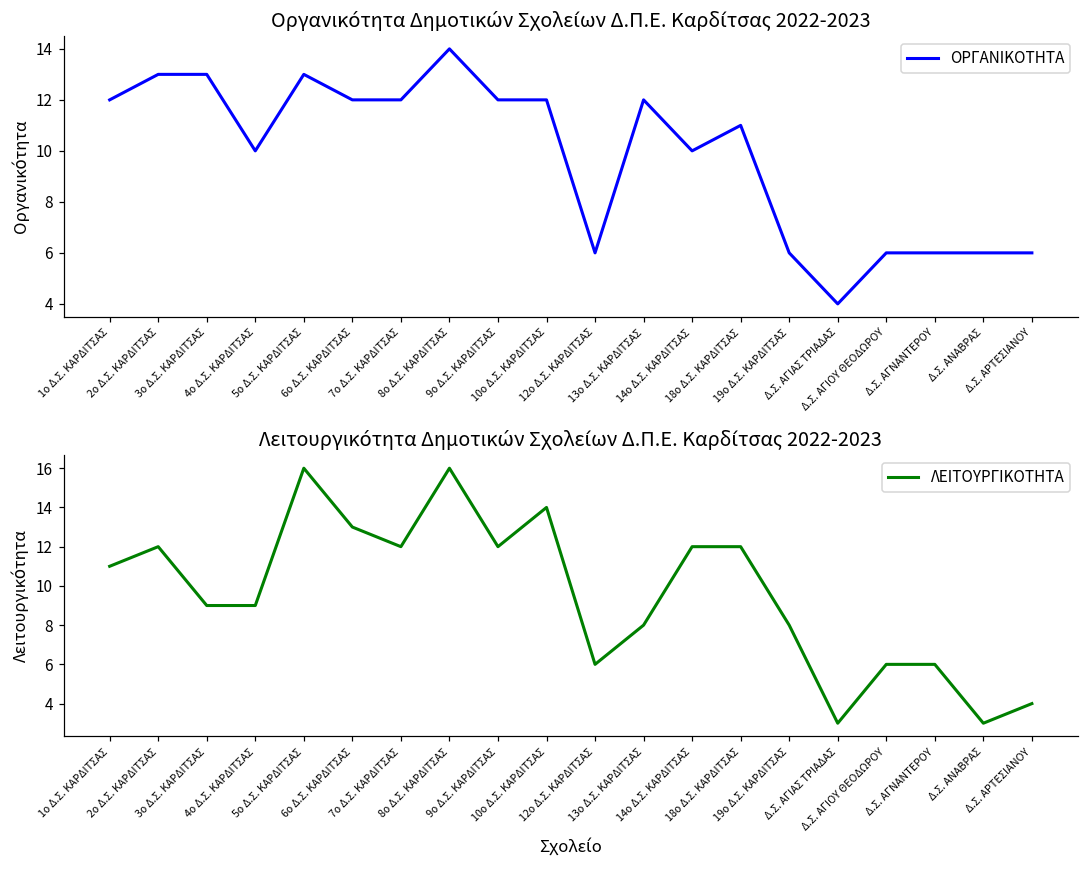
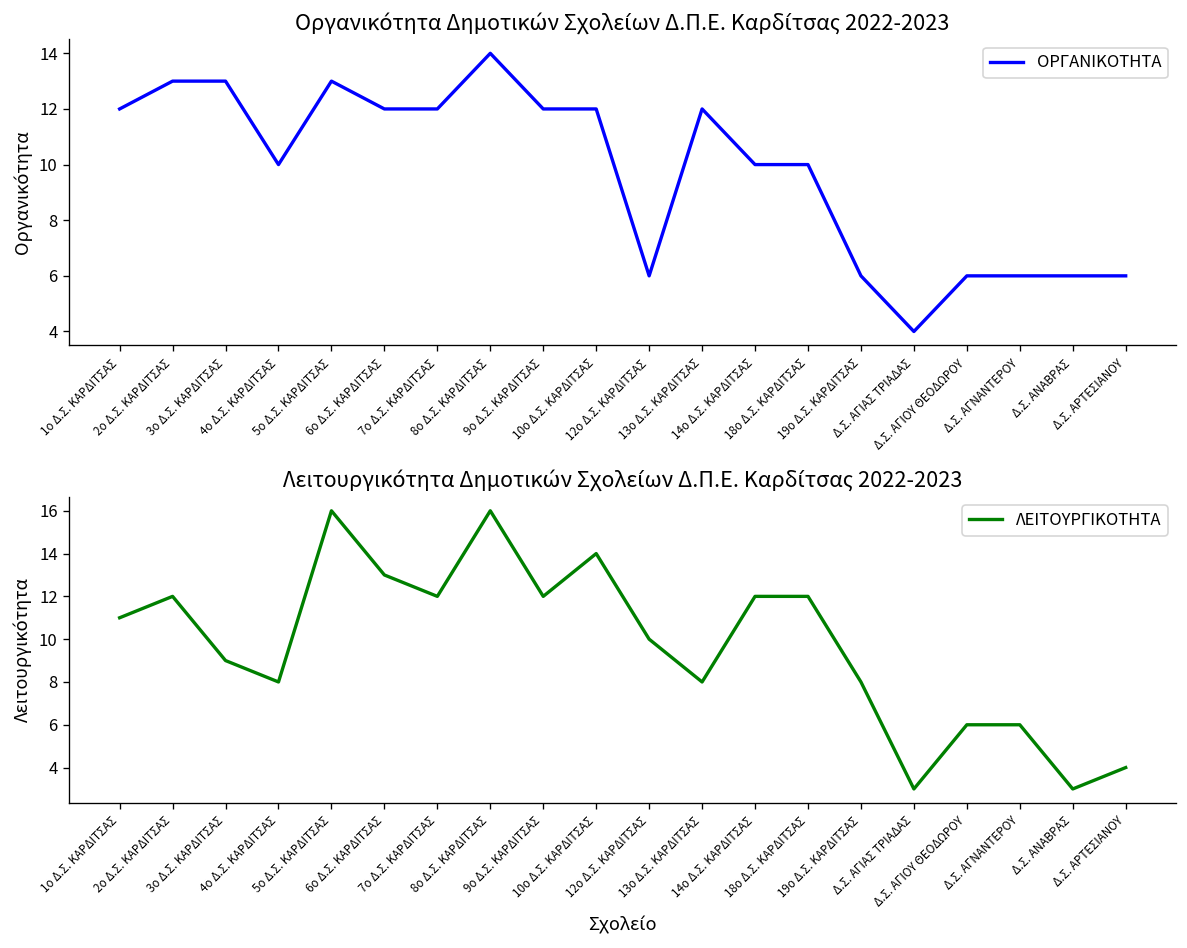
Οργανικότητα Δημοτικών Σχολείων Δ.Π.Ε. Καρδίτσας 2022-2023, 18ο Δ.Σ. ΚΑΡΔΙΤΣΑΣ: 11 -> 10
Λειτουργικότητα Δημοτικών Σχολείων Δ.Π.Ε. Καρδίτσας 2022-2023, 4ο Δ.Σ. ΚΑΡΔΙΤΣΑΣ: 9 -> 8
Λειτουργικότητα Δημοτικών Σχολείων Δ.Π.Ε. Καρδίτσας 2022-2023, 12ο Δ.Σ. ΚΑΡΔΙΤΣΑΣ: 6 -> 10
